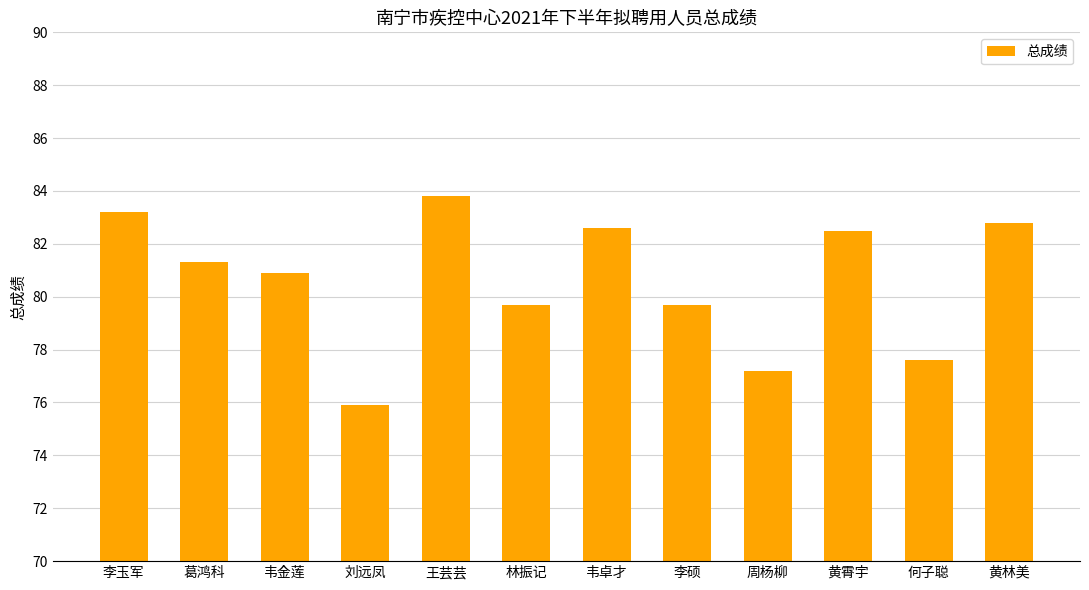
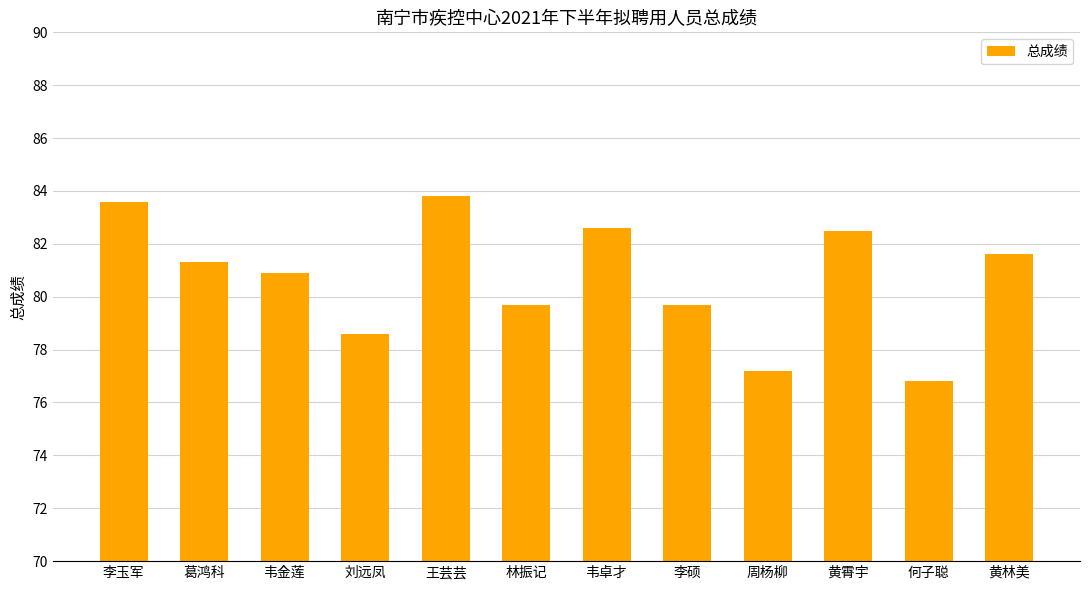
李玉军: 83.2 -> 83.6
刘远凤: 75.9 -> 78.6
何子聪: 77.6 -> 76.8
黄林美: 82.8 -> 81.6
